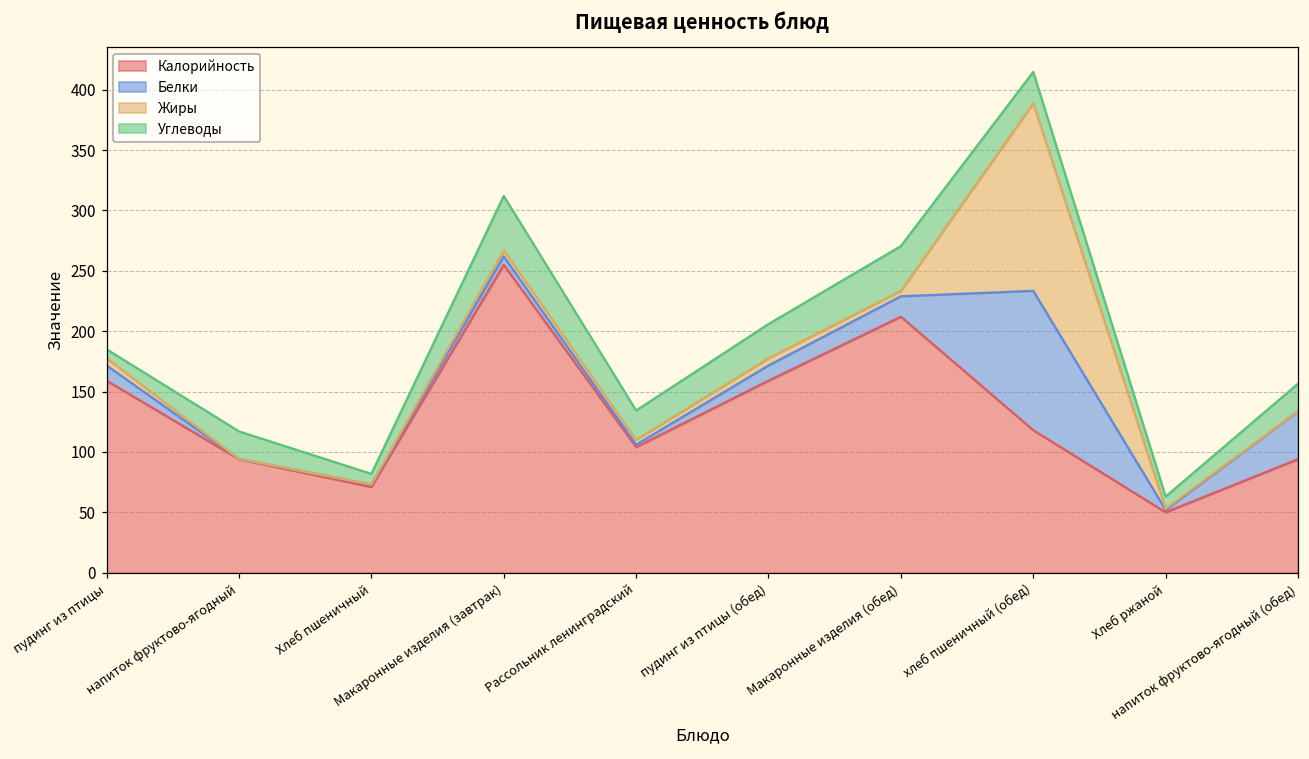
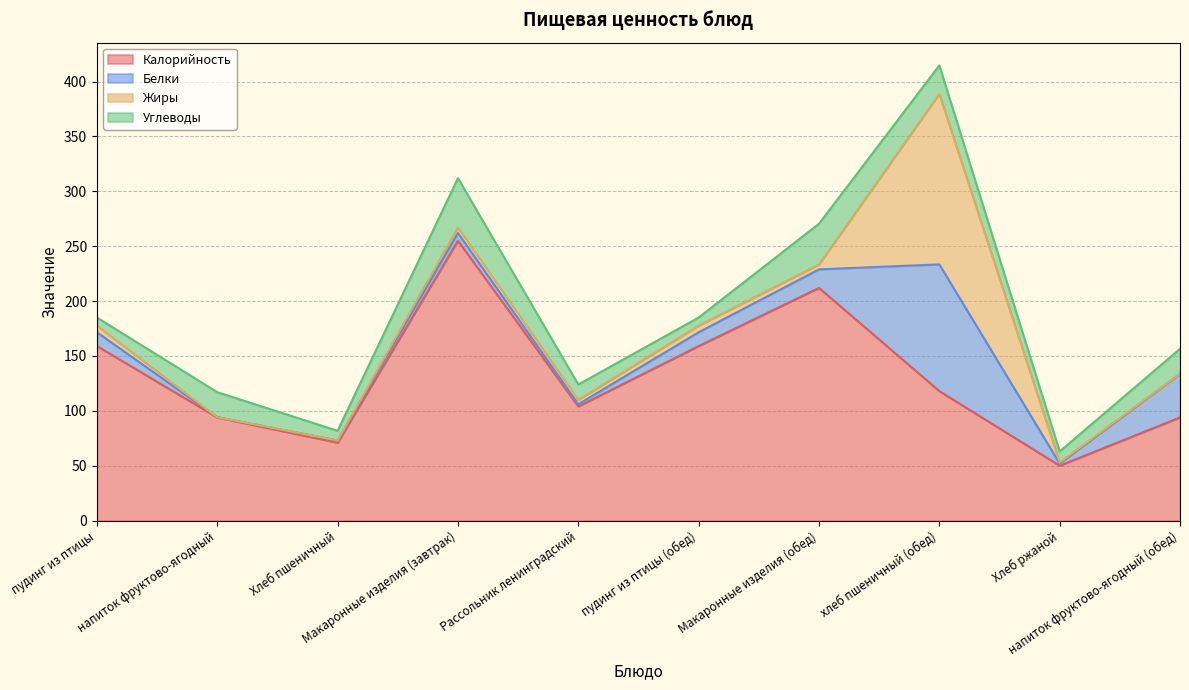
Углеводы, Рассольник ленинградский: 24 -> 14
Углеводы, пудинг из птицы (обед): 28 -> 7
